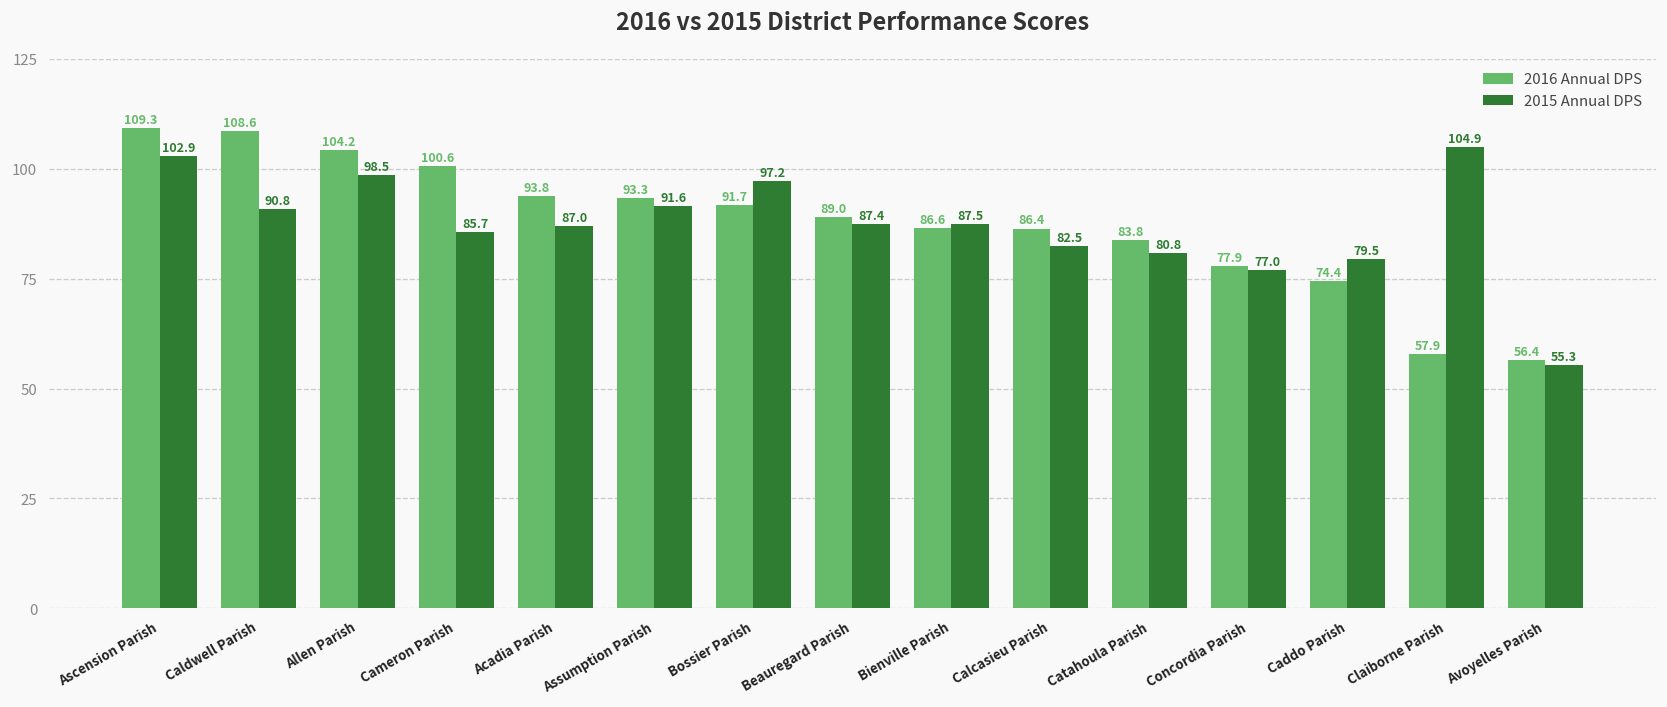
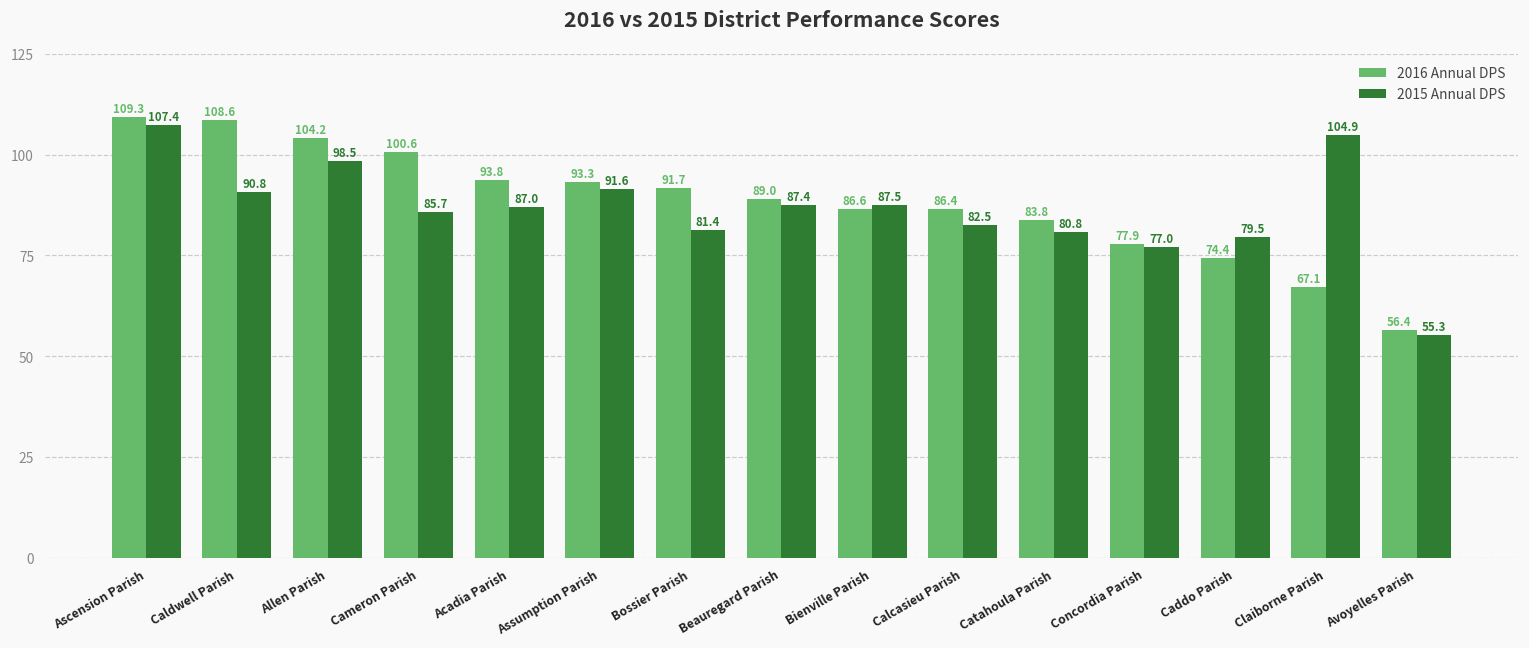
2015 Annual DPS, Ascension Parish: 102.9 -> 107.4
2015 Annual DPS, Bossier Parish: 97.2 -> 81.4
2016 Annual DPS, Claiborne Parish: 57.9 -> 67.1
